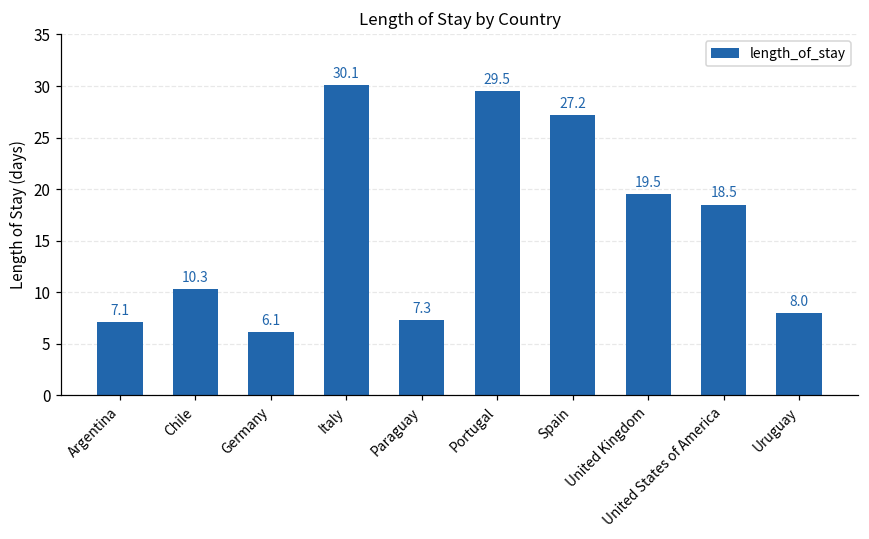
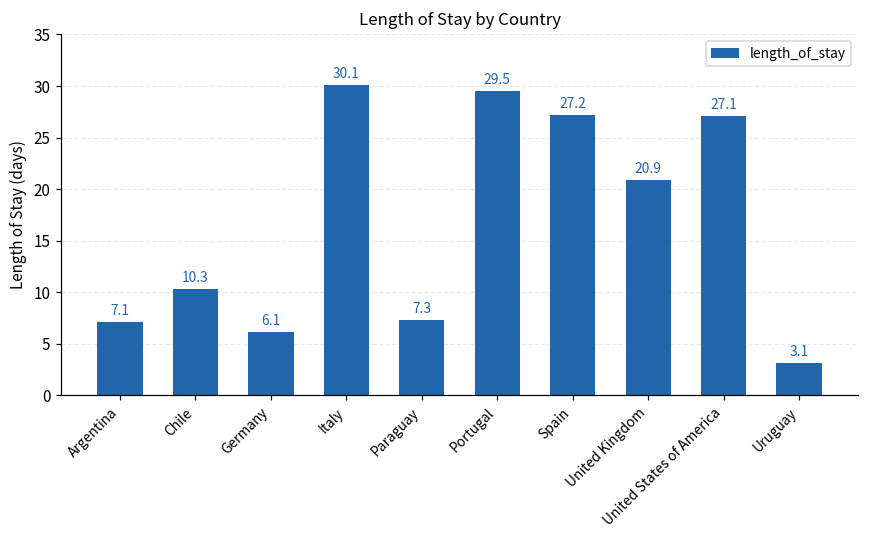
United Kingdom: 19.5 -> 20.9
United States of America: 18.5 -> 27.1
Uruguay: 8.0 -> 3.1
